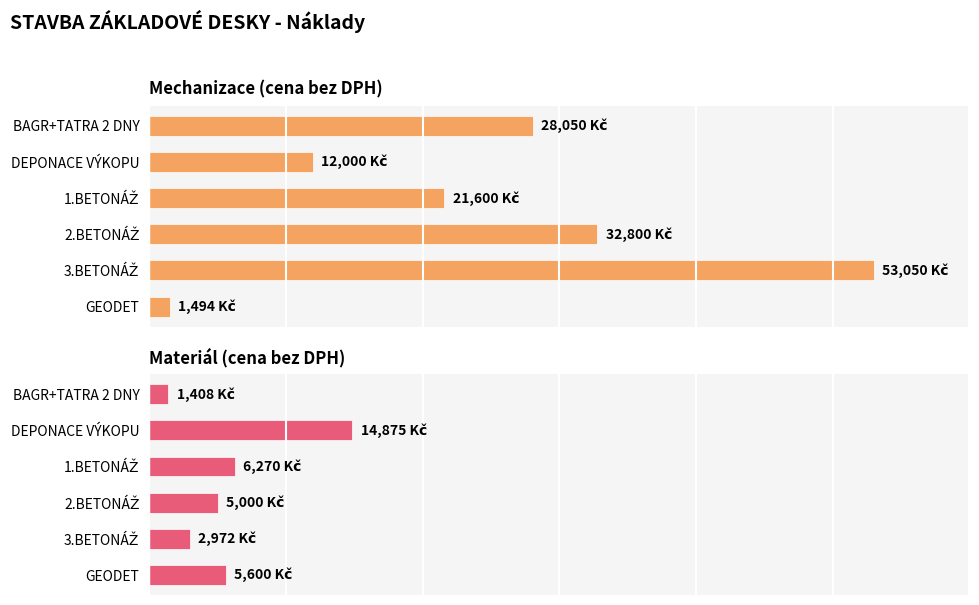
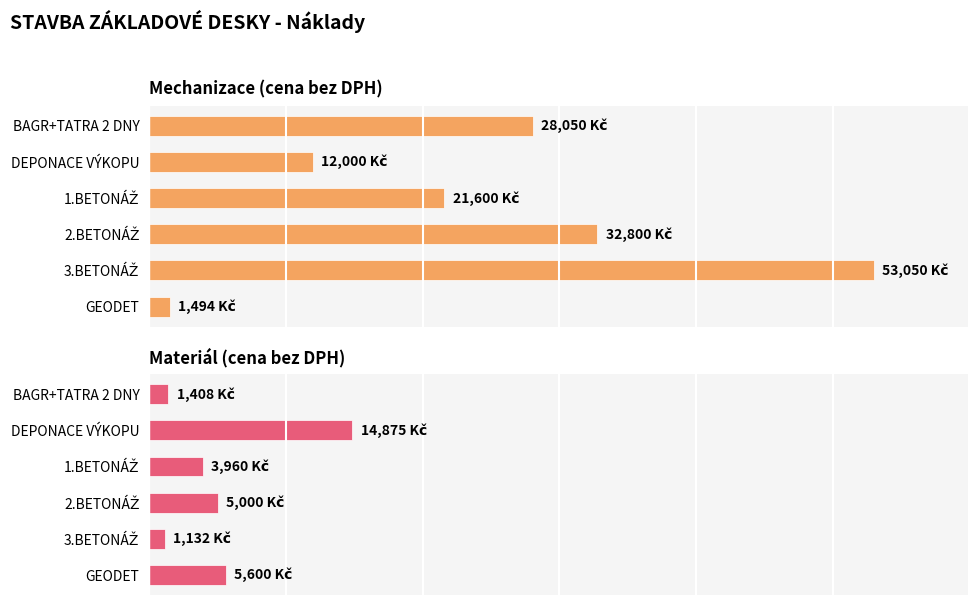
Materiál (cena bez DPH), 1.BETONÁŽ: 6,270 -> 3,960
Materiál (cena bez DPH), 3.BETONÁŽ: 2,972 -> 1,132
